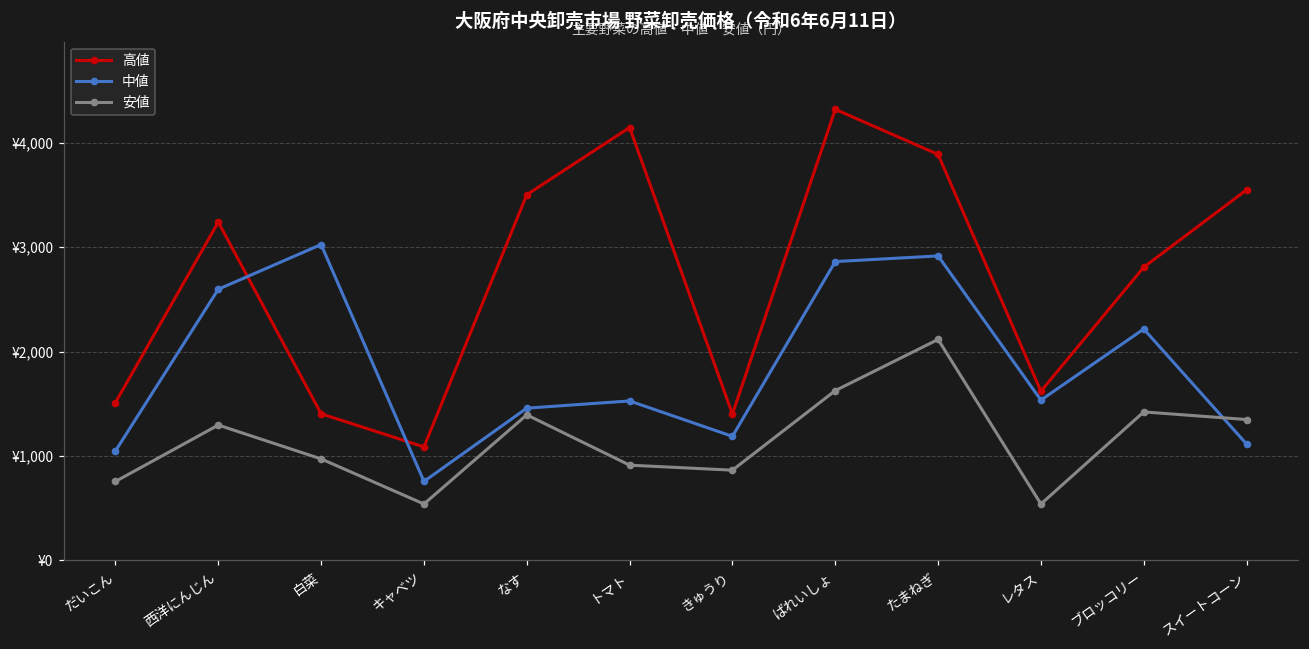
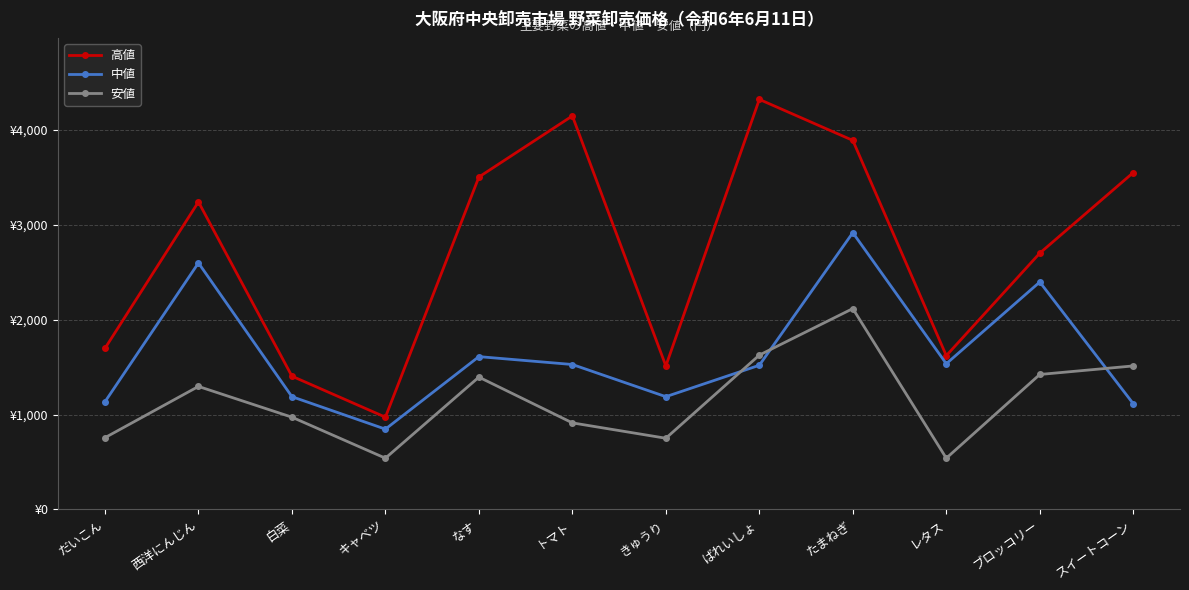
高値, だいこん: ¥1,500 -> ¥1,700
中値, だいこん: ¥1,000 -> ¥1,100
中値, 白菜: ¥3,000 -> ¥1,200
高値, キャベツ: ¥1,100 -> ¥1,000
中値, キャベツ: ¥760 -> ¥850
中値, なす: ¥1,500 -> ¥1,600
高値, きゅうり: ¥1,400 -> ¥1,500
安値, きゅうり: ¥900 -> ¥800
中値, ばれいしょ: ¥2,900 -> ¥1,500
高値, ブロッコリー: ¥2,800 -> ¥2,700
中値, ブロッコリー: ¥2,200 -> ¥2,400
安値, スイートコーン: ¥1,300 -> ¥1,500
